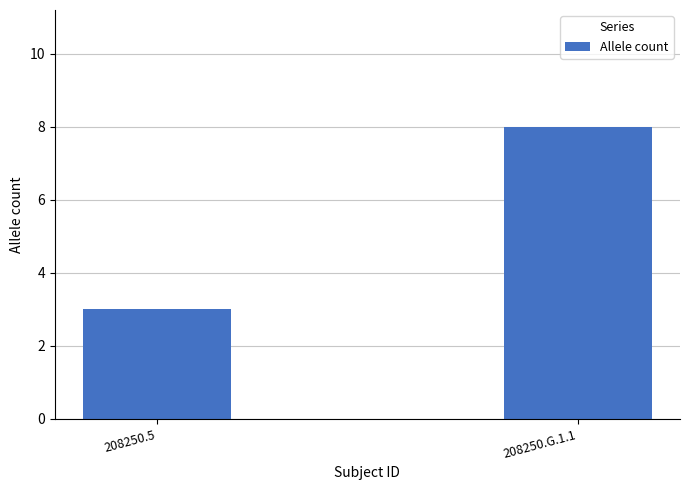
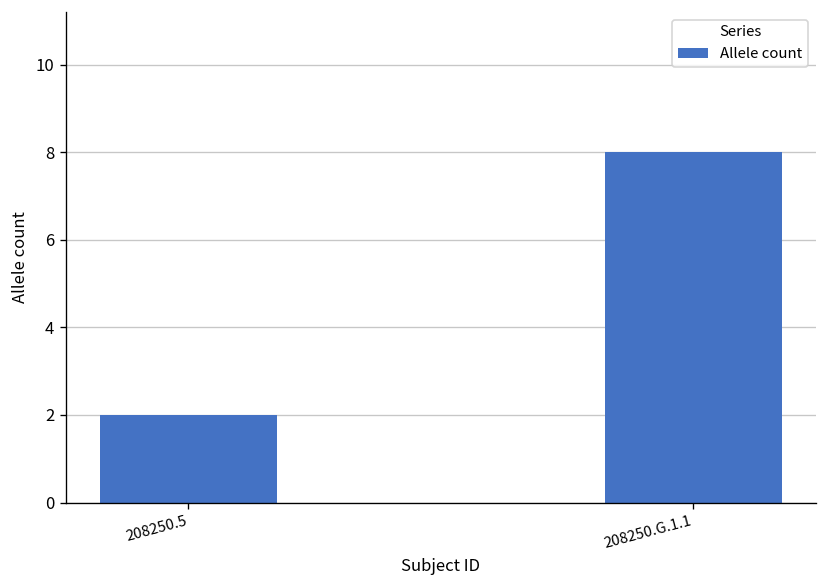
208250.5: 3 -> 2
